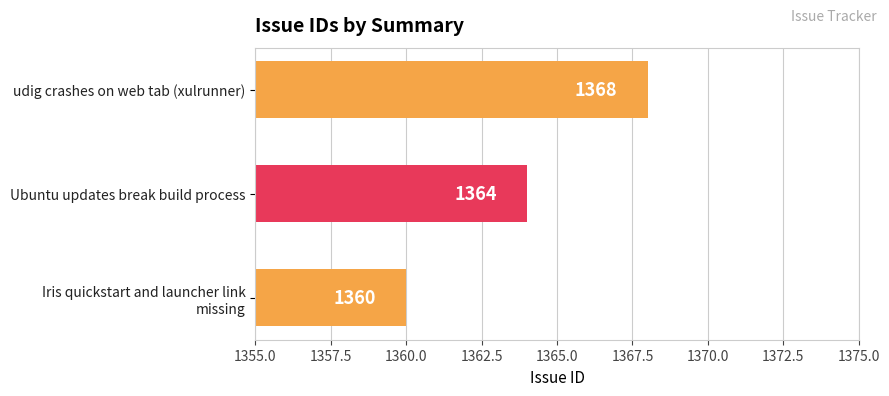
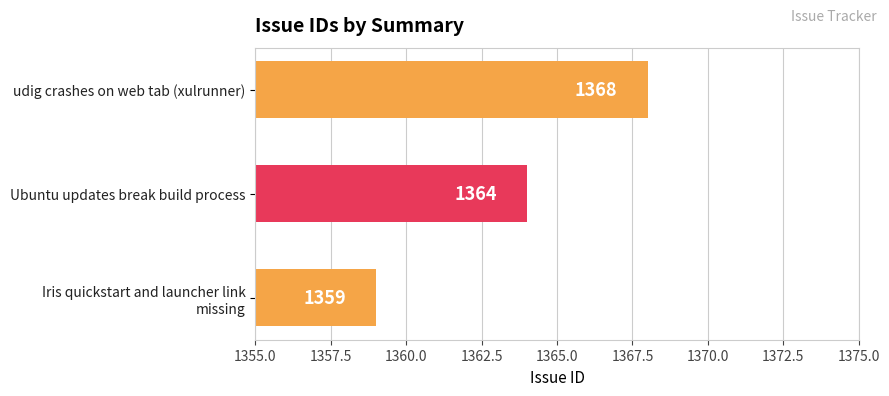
Iris quickstart and launcher link missing: 1360 -> 1359
